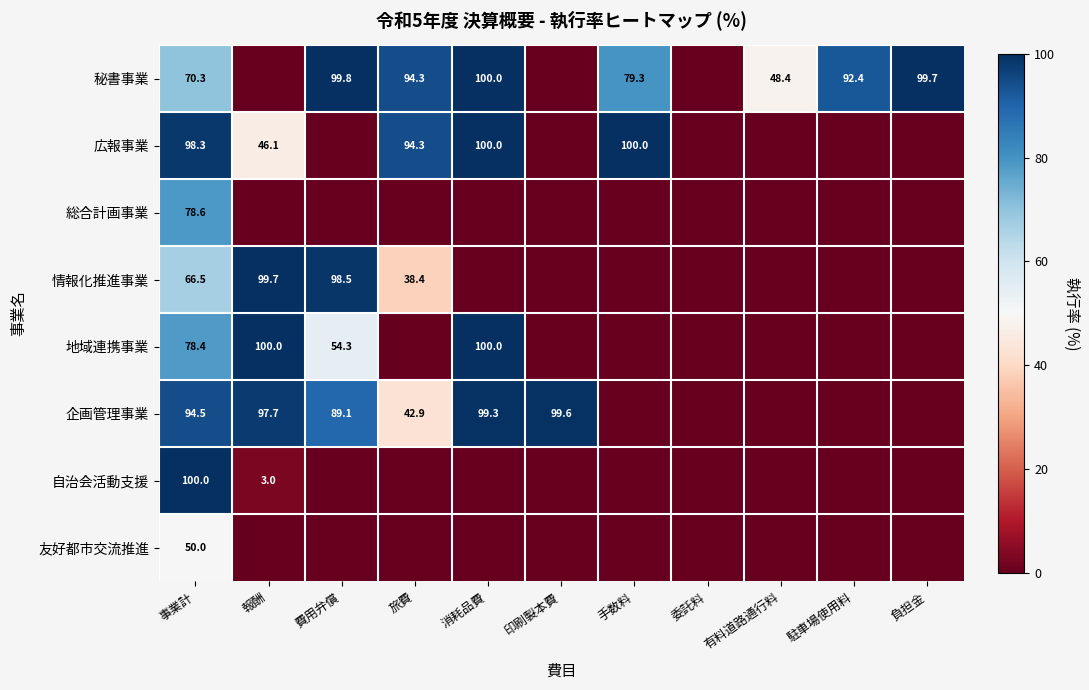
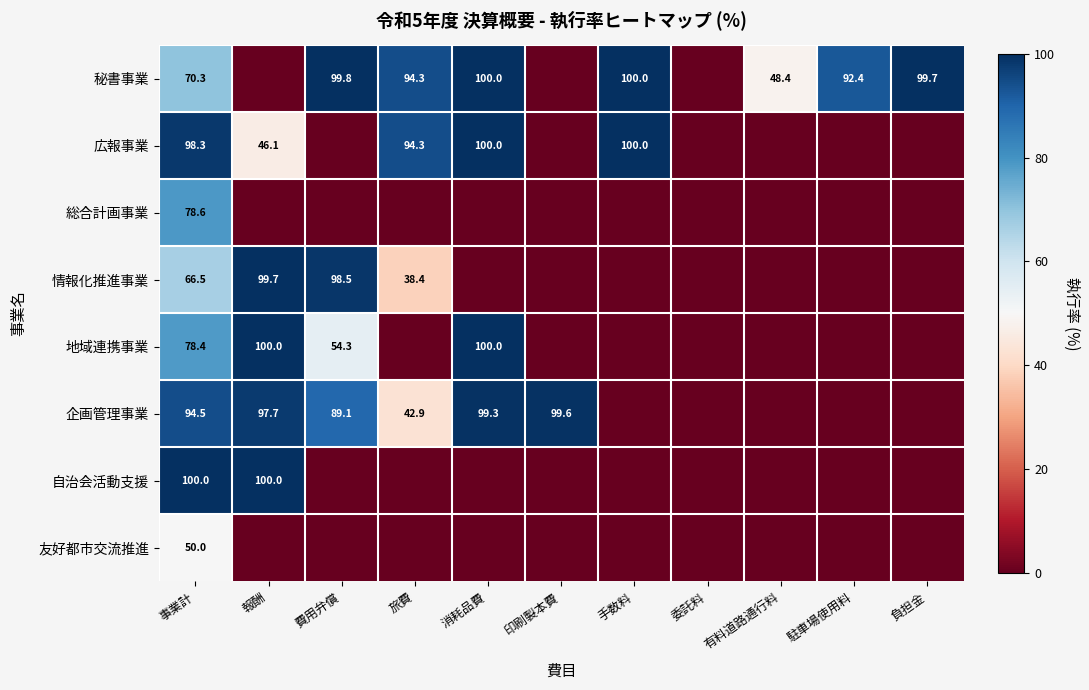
秘書事業, 手数料: 79.3 -> 100.0
自治会活動支援, 報酬: 3.0 -> 100.0
